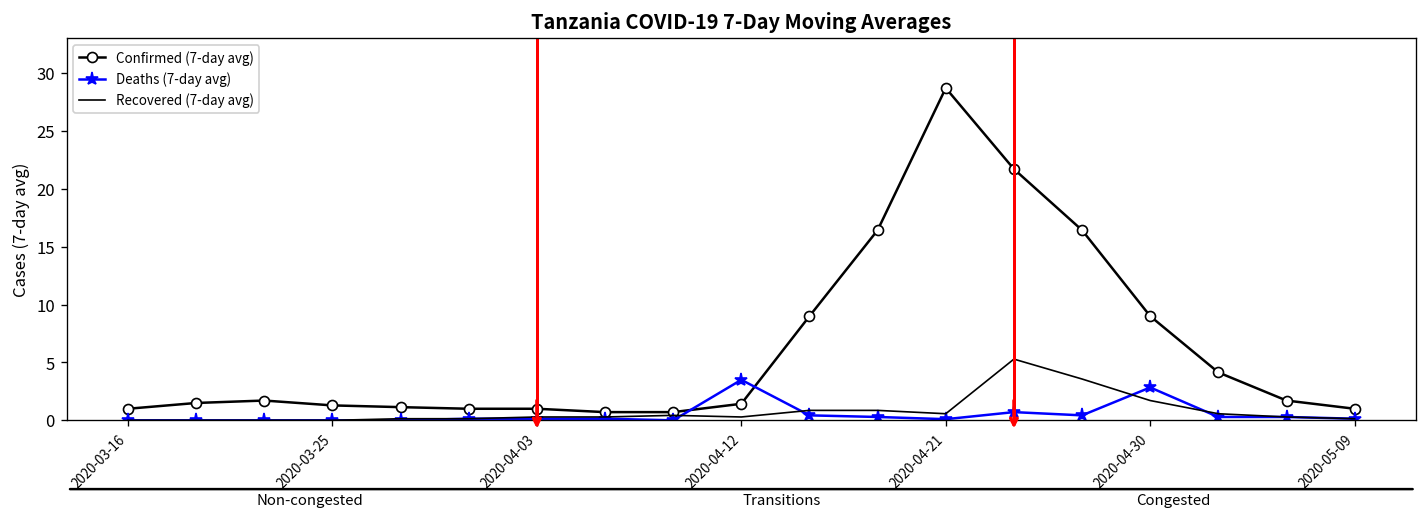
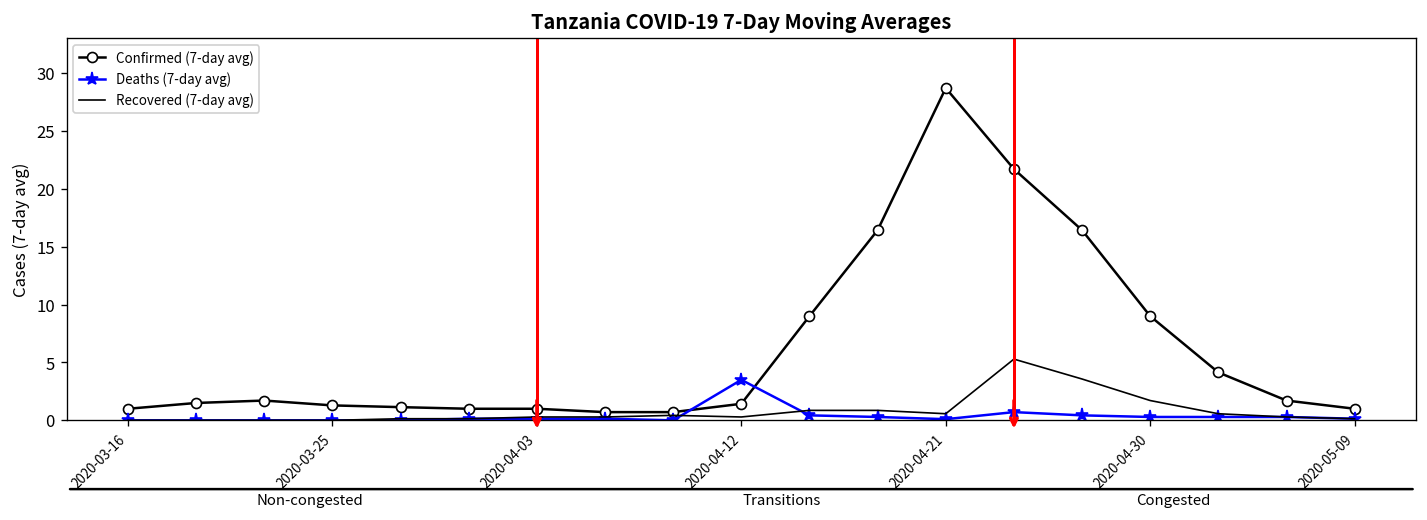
Deaths (7-day avg), 2020-04-30: 3 -> 0
